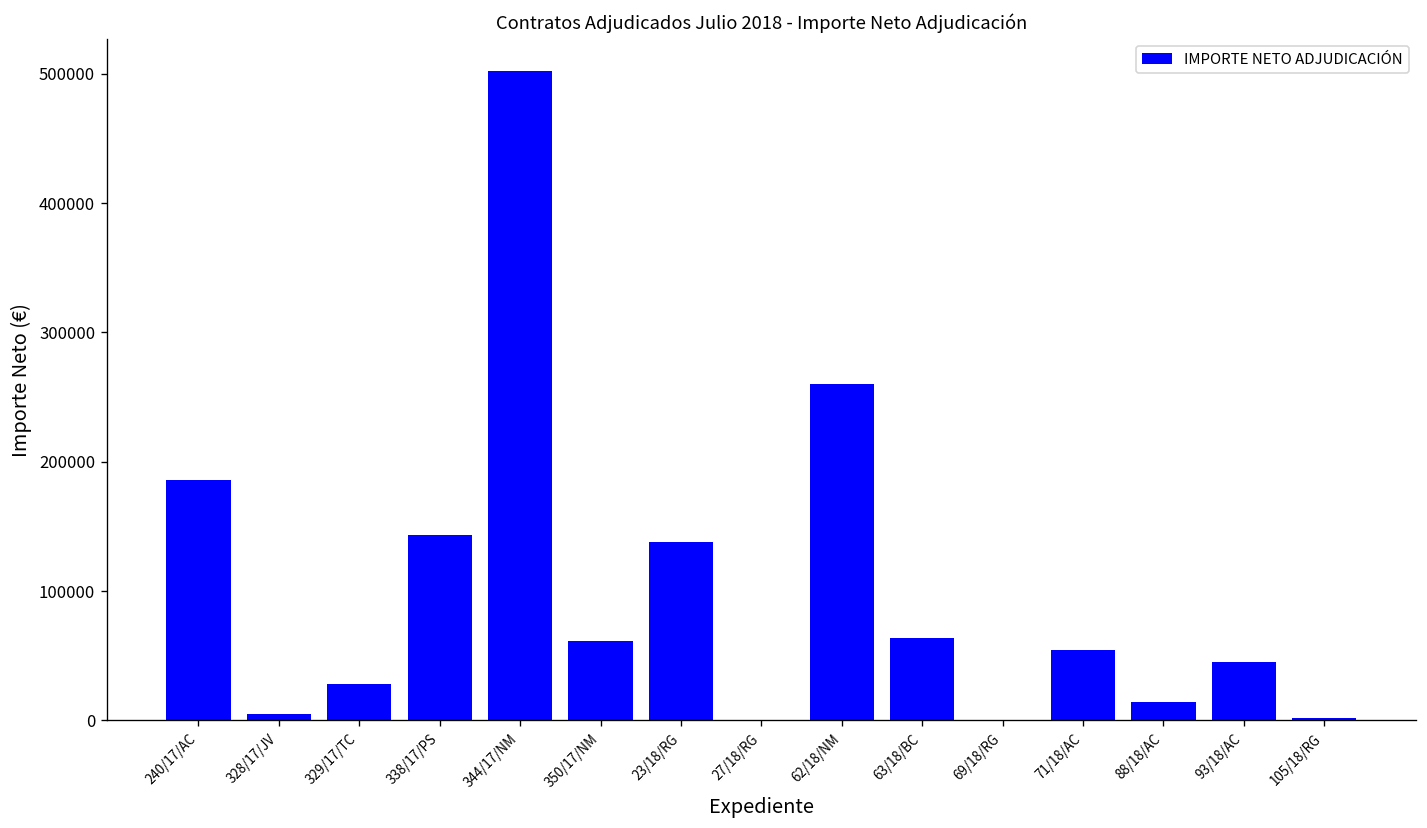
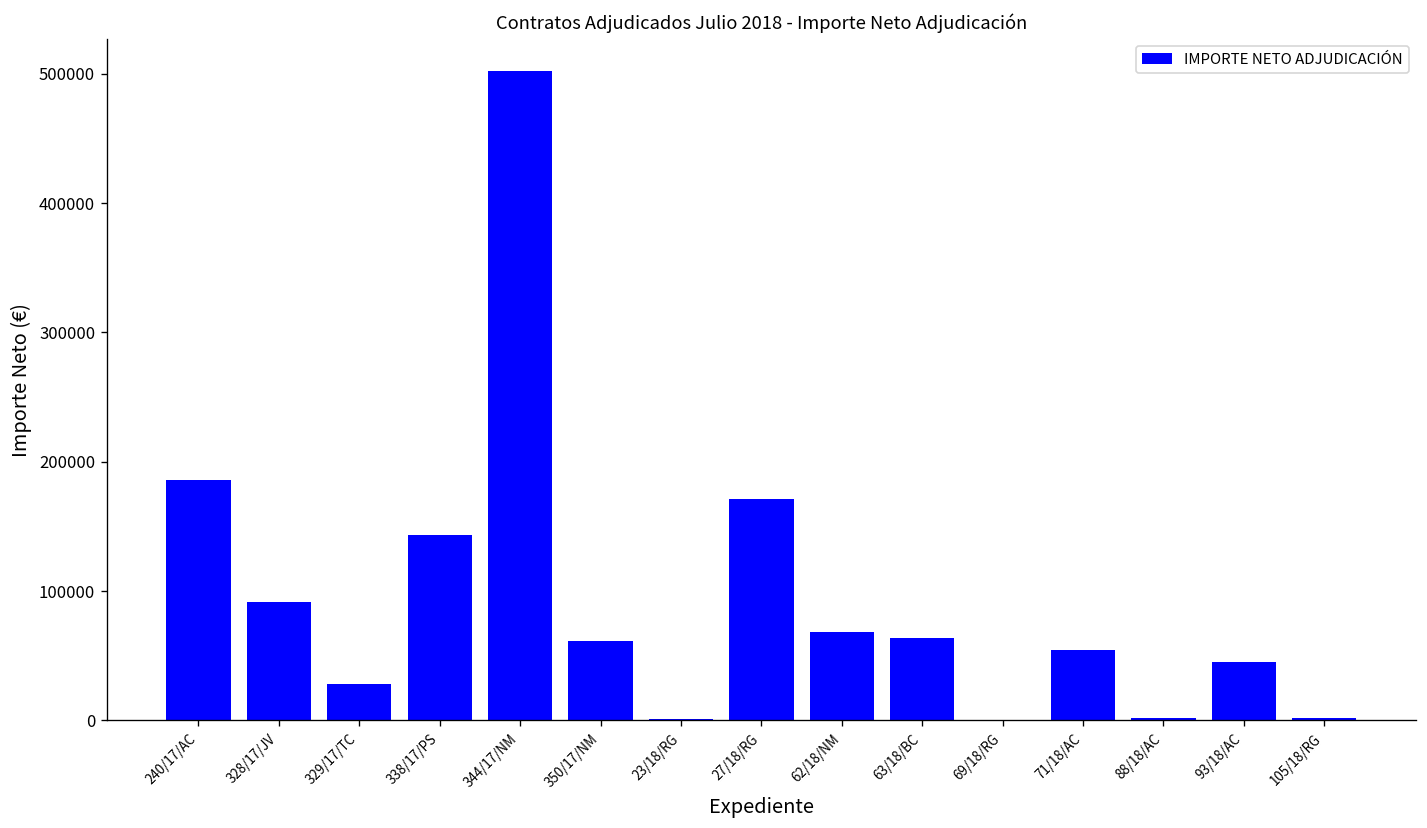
328/17/JV: 5000 -> 92000
23/18/RG: 138000 -> 1000
27/18/RG: 0 -> 171000
62/18/NM: 260000 -> 68000
88/18/AC: 14000 -> 2000
